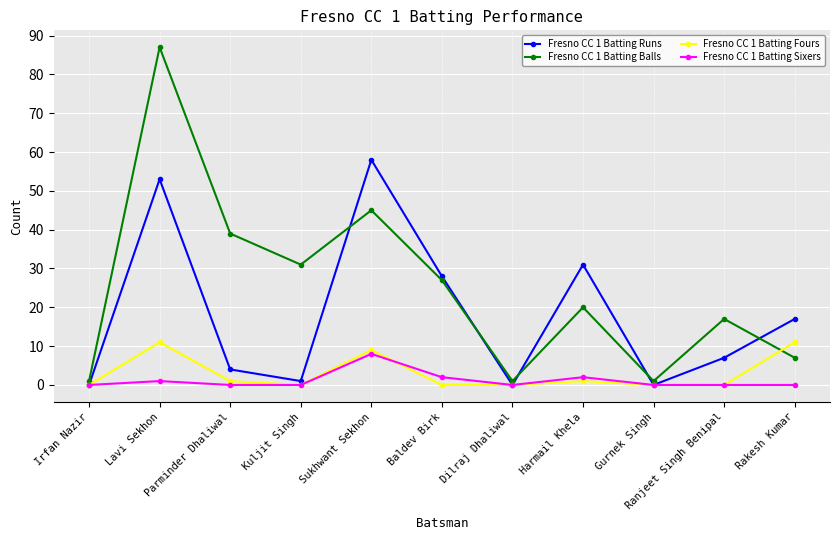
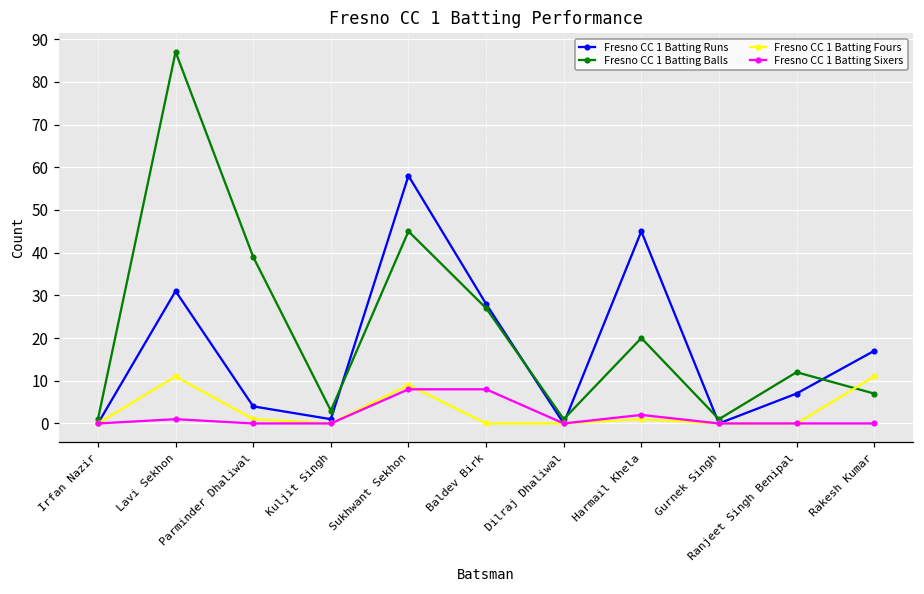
Fresno CC 1 Batting Runs, Lavi Sekhon: 53 -> 31
Fresno CC 1 Batting Balls, Kuljit Singh: 31 -> 3
Fresno CC 1 Batting Sixers, Baldev Birk: 2 -> 8
Fresno CC 1 Batting Runs, Harmail Khela: 31 -> 45
Fresno CC 1 Batting Balls, Ranjeet Singh Benipal: 17 -> 12
